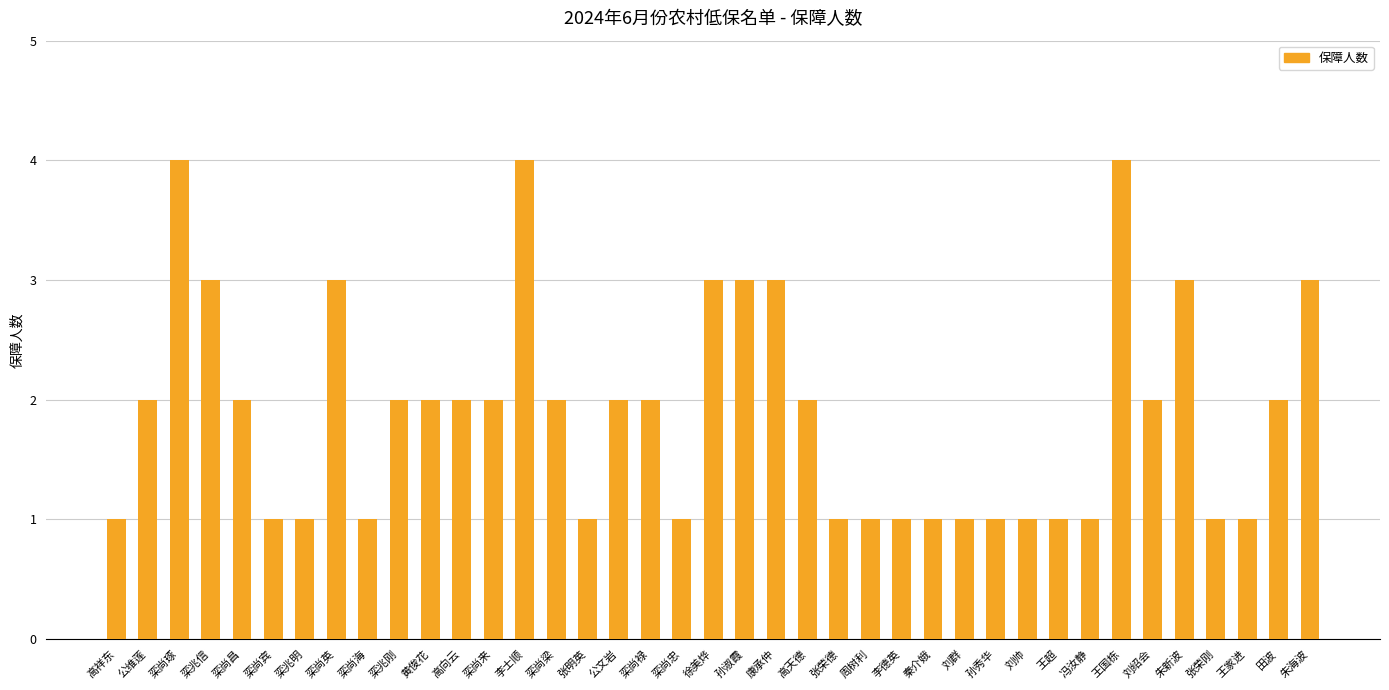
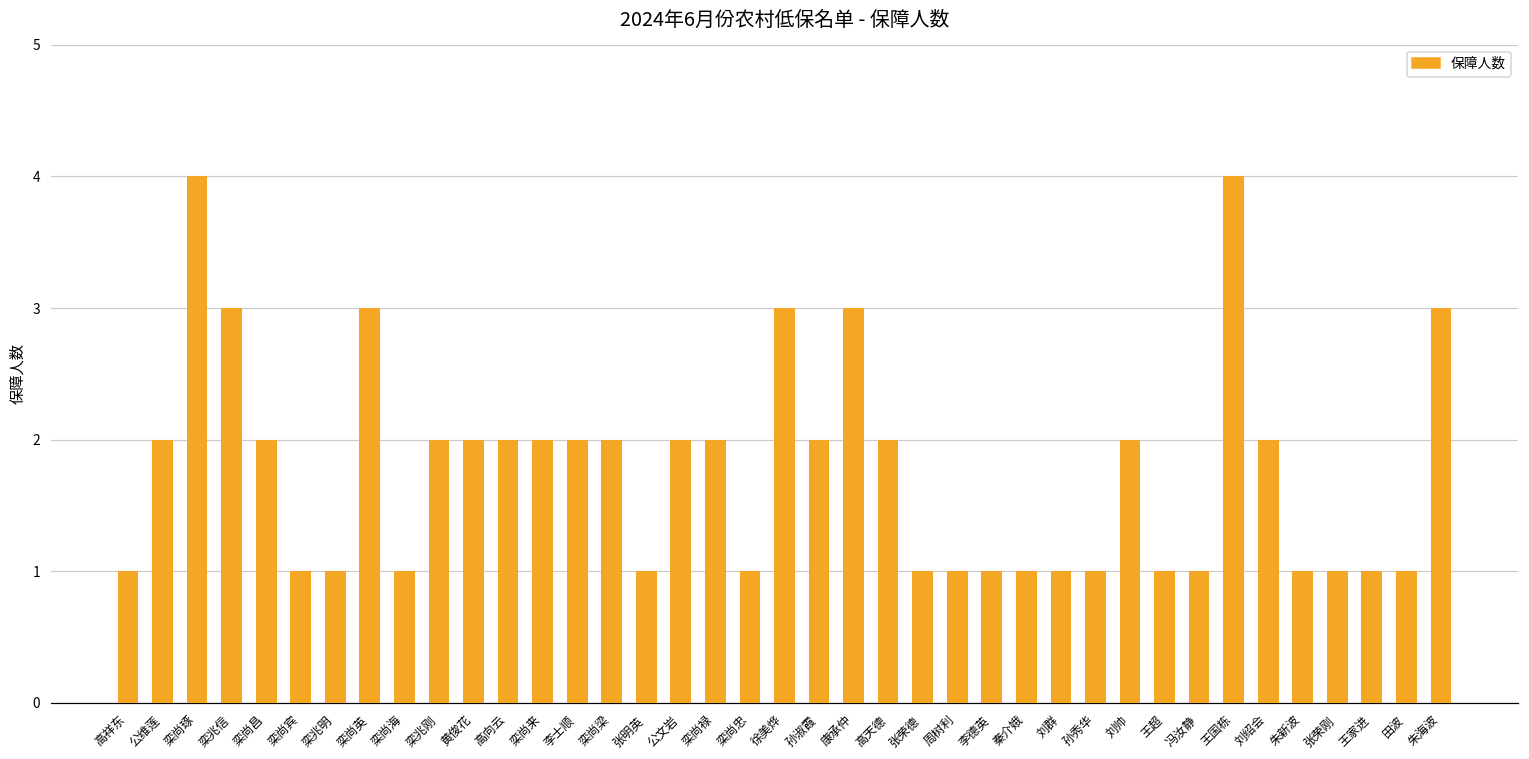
李士顺: 4 -> 2
孙淑霞: 3 -> 2
刘帅: 1 -> 2
朱新波: 3 -> 1
田波: 2 -> 1
